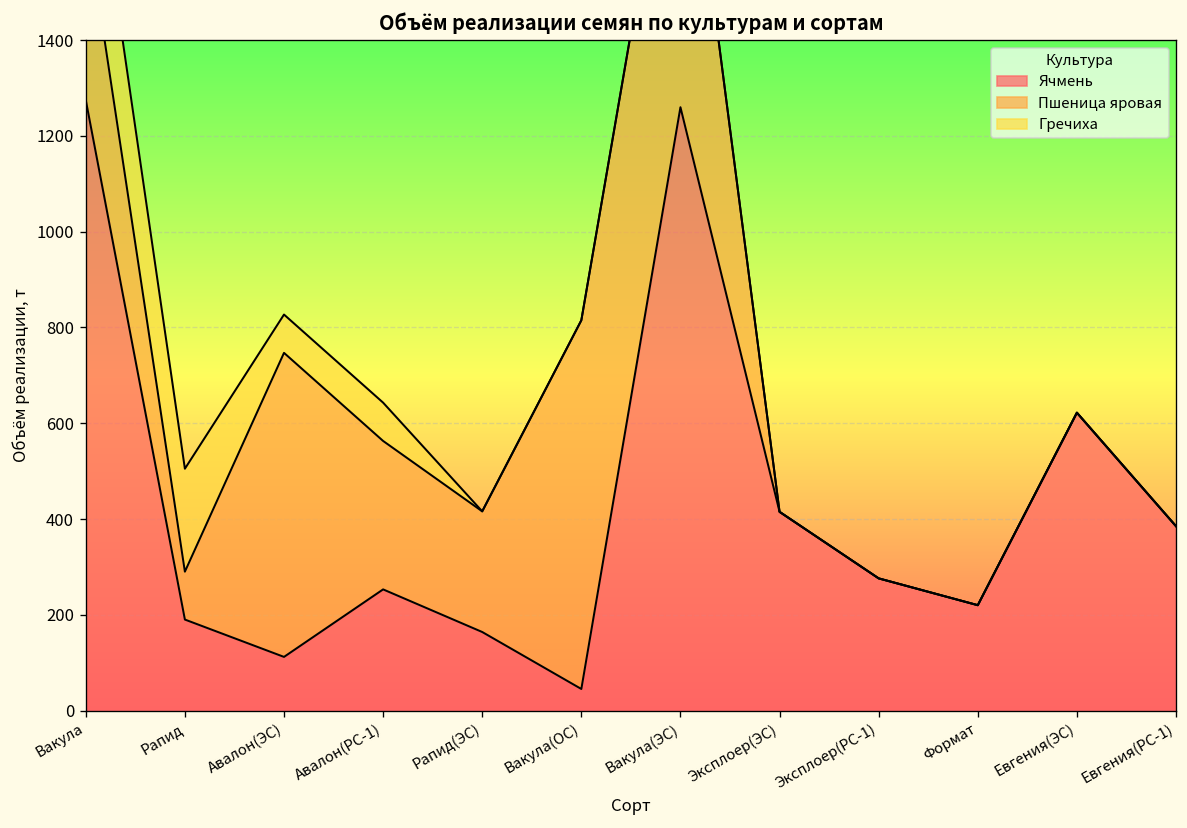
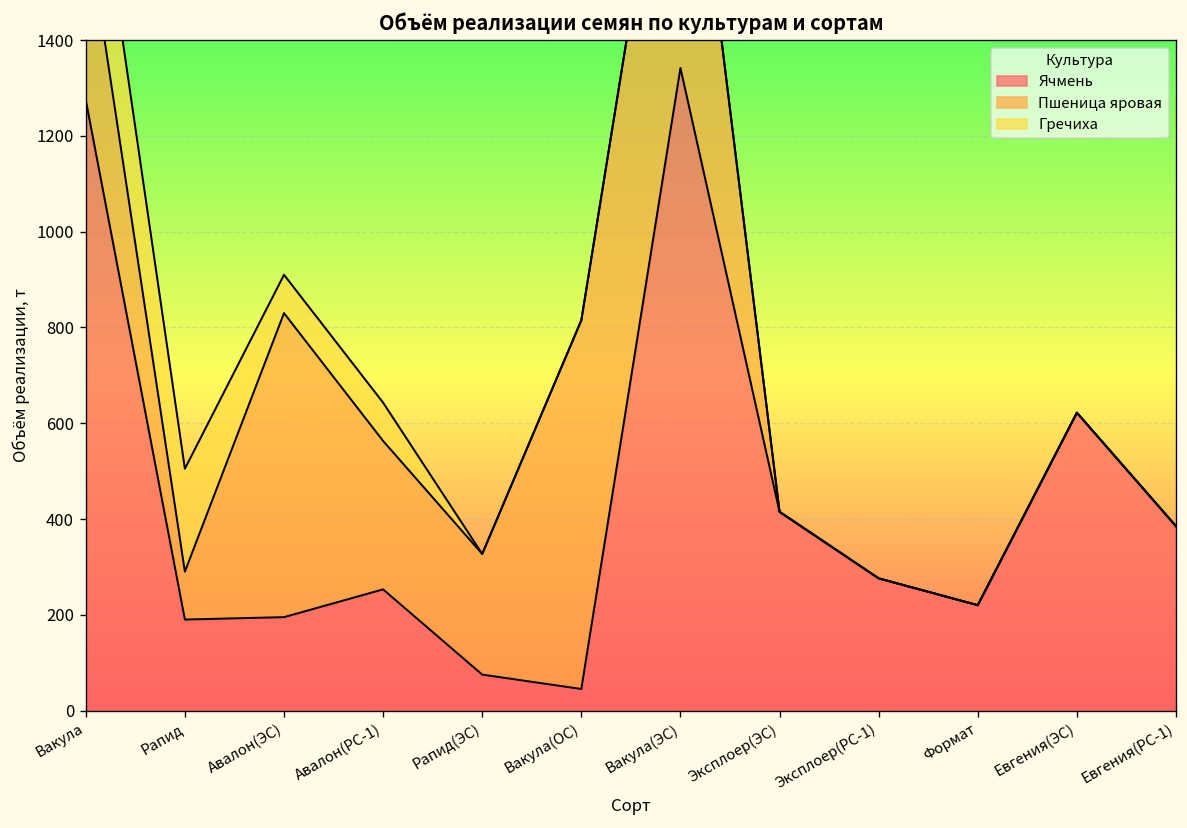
Ячмень, Авалон(ЭС): 110 -> 200
Ячмень, Рапид(ЭС): 160 -> 80
Ячмень, Вакула(ЭС): 1260 -> 1340
